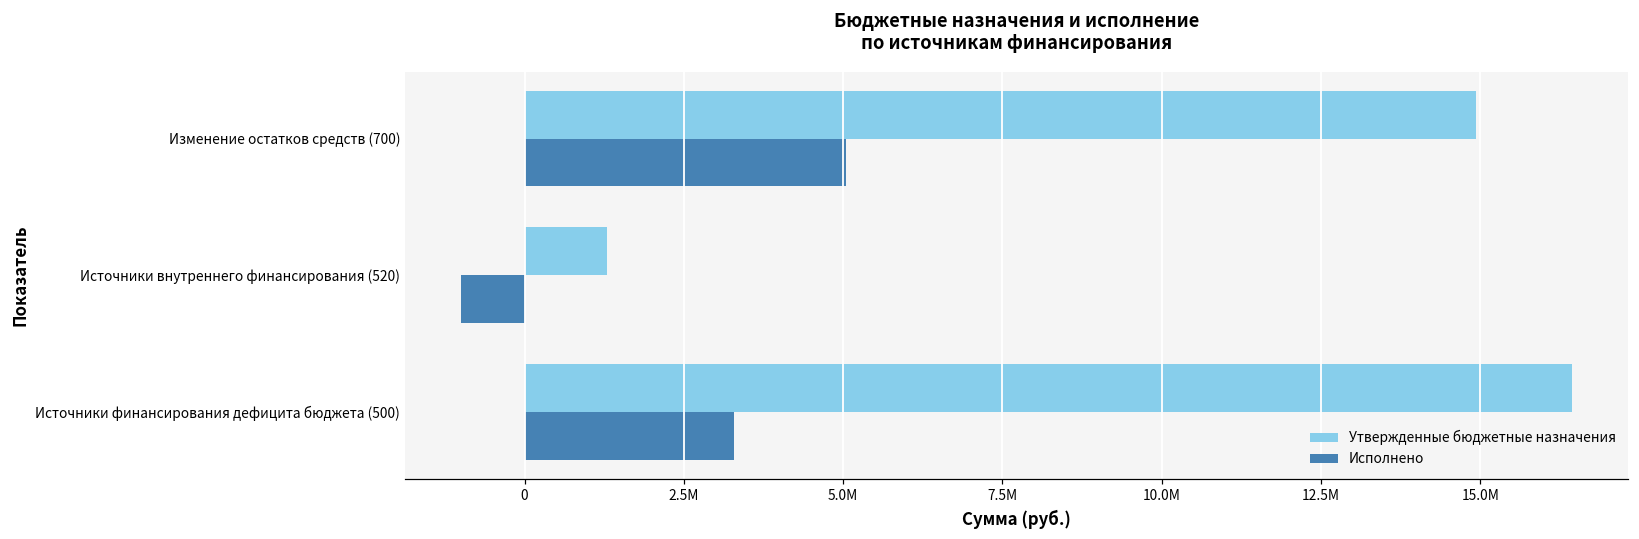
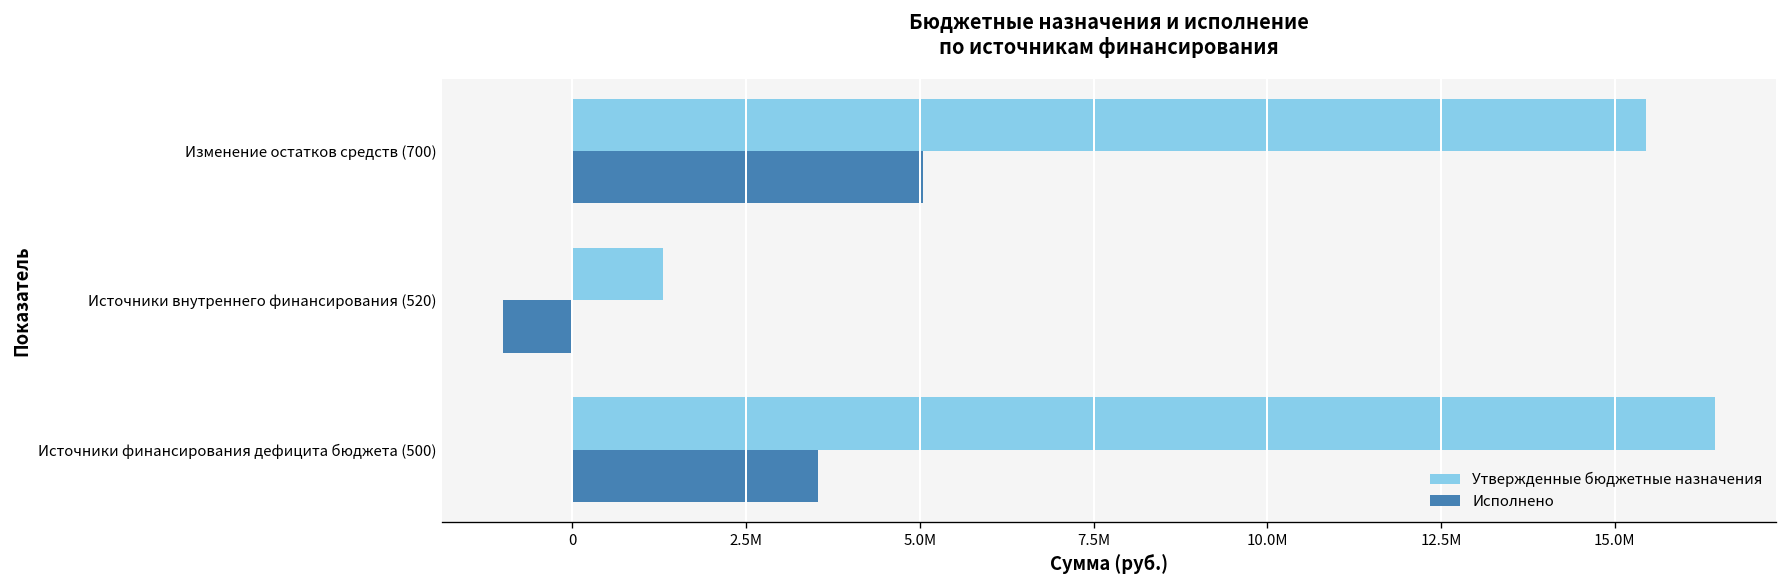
Утвержденные бюджетные назначения, Изменение остатков средств (700): 14900000 -> 15400000
Исполнено, Источники финансирования дефицита бюджета (500): 3300000 -> 3500000
